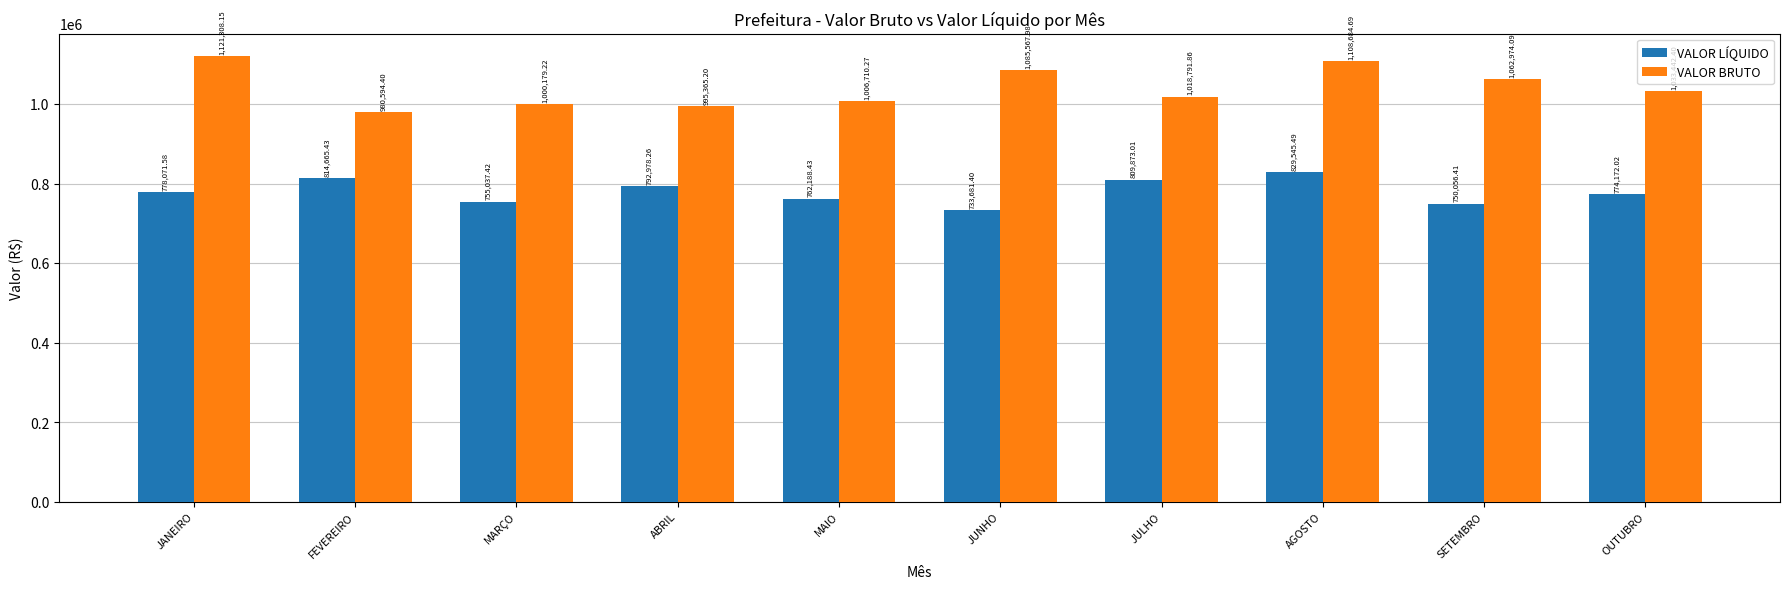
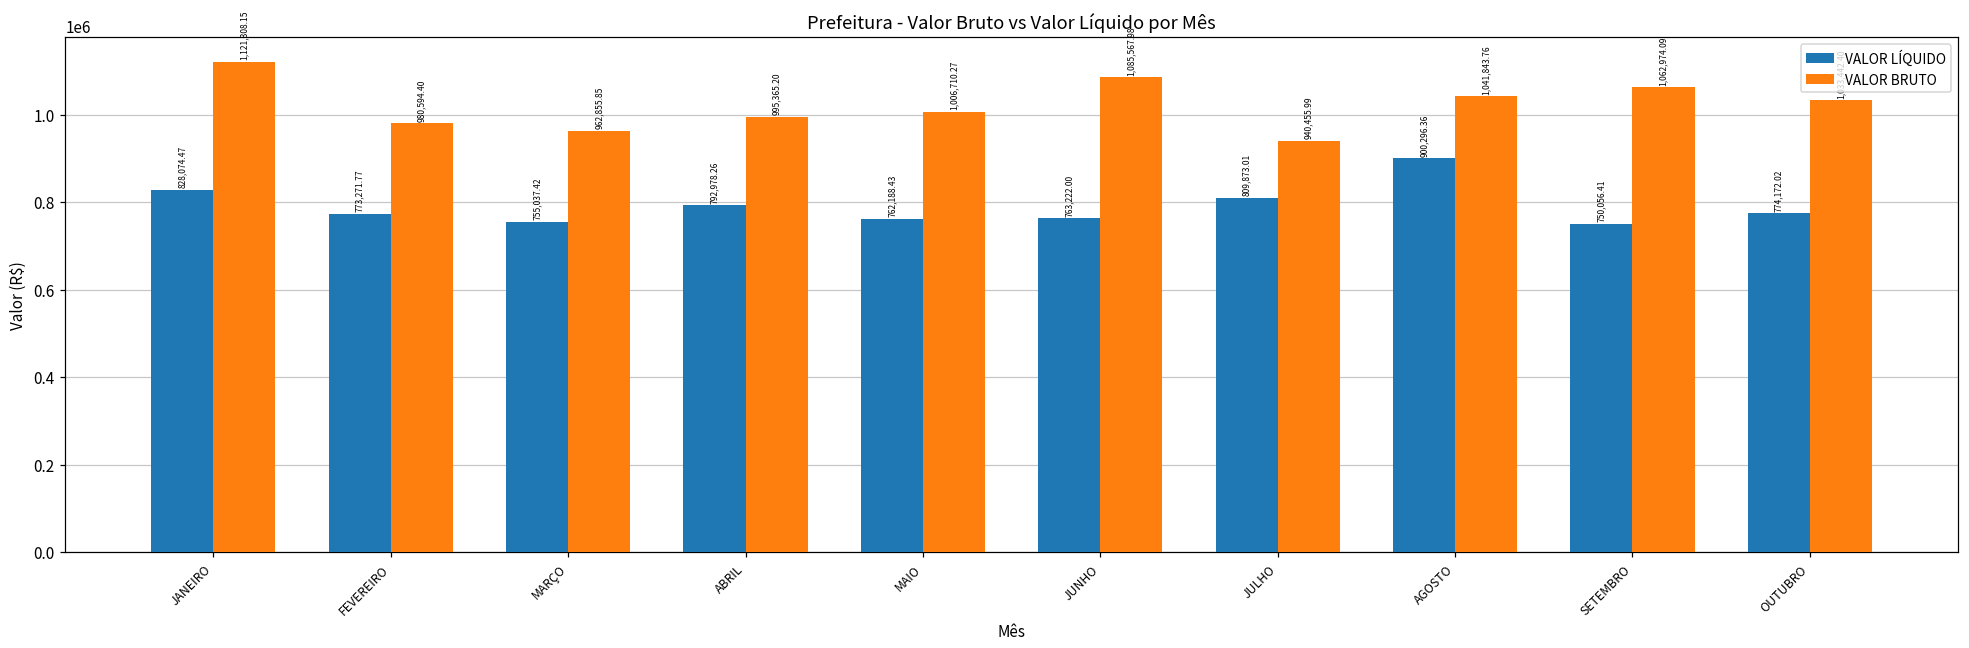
VALOR LÍQUIDO, JANEIRO: 778,071.58 -> 828,074.47
VALOR LÍQUIDO, FEVEREIRO: 814,665.43 -> 773,271.77
VALOR BRUTO, MARÇO: 1,000,179.22 -> 962,855.85
VALOR LÍQUIDO, JUNHO: 733,681.40 -> 763,222.00
VALOR BRUTO, JULHO: 1,018,791.86 -> 940,455.99
VALOR LÍQUIDO, AGOSTO: 829,545.49 -> 900,296.36
VALOR BRUTO, AGOSTO: 1,108,684.69 -> 1,041,843.76
